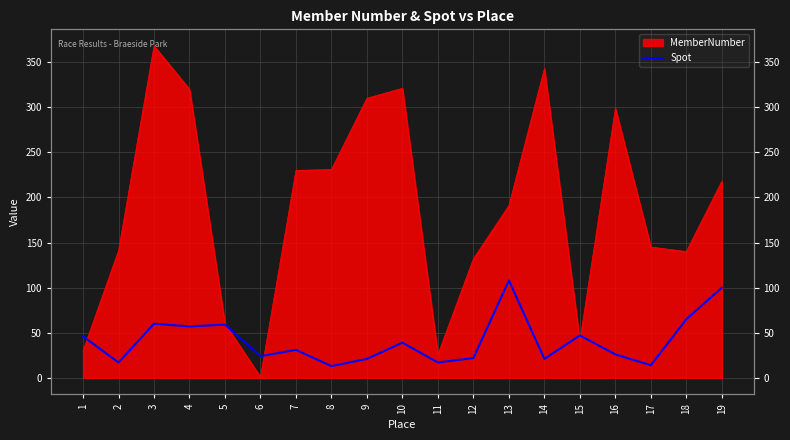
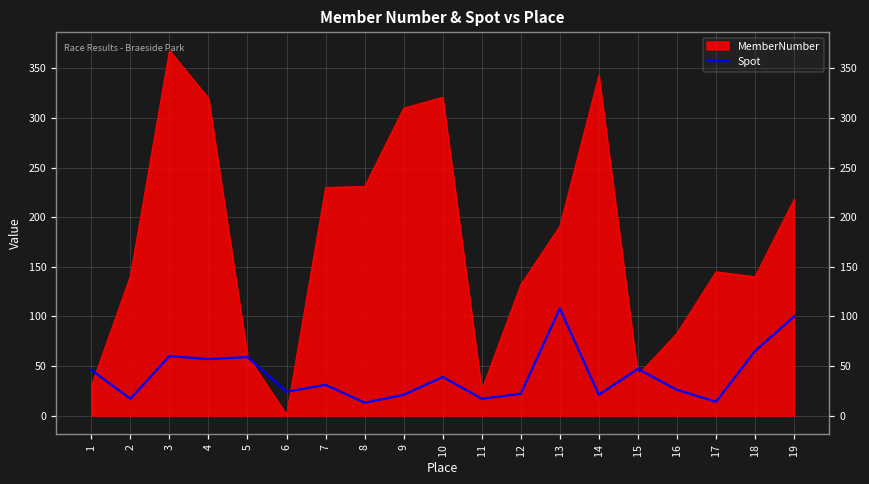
MemberNumber, 16: 300 -> 80
